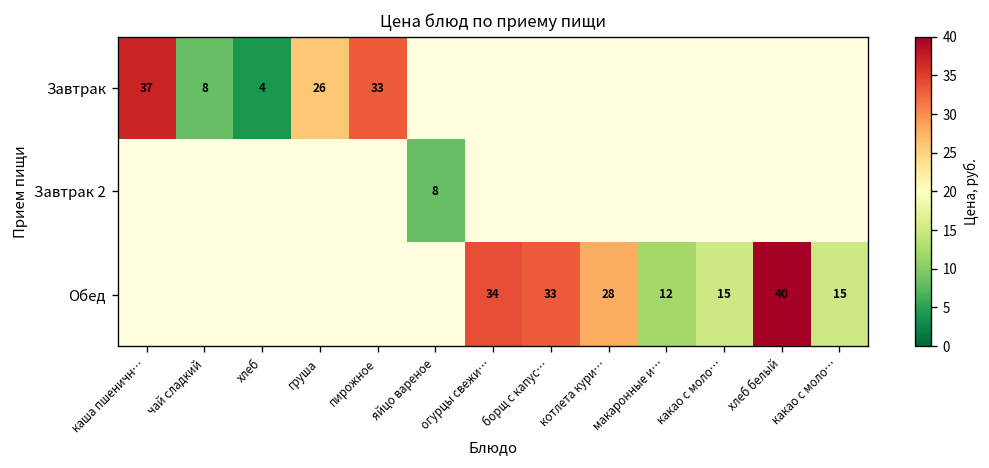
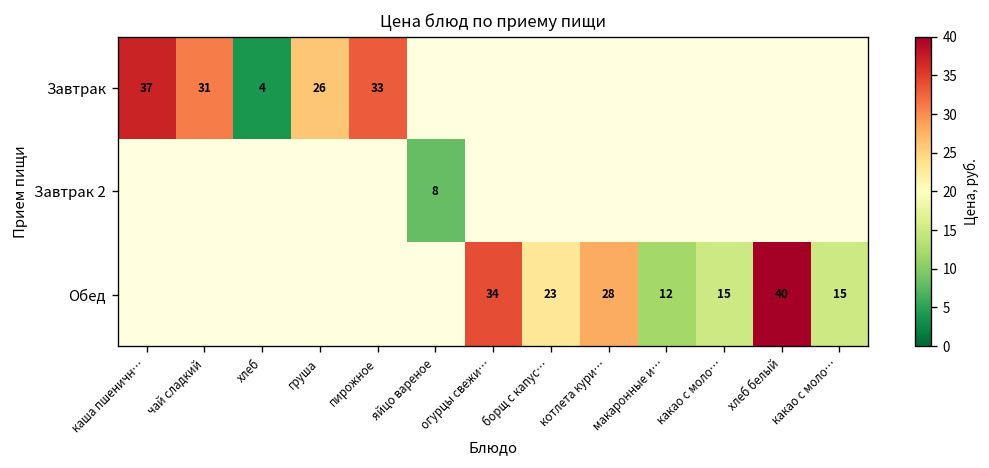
Завтрак, чай сладкий: 8 -> 31
Обед, борщ с капус…: 33 -> 23
